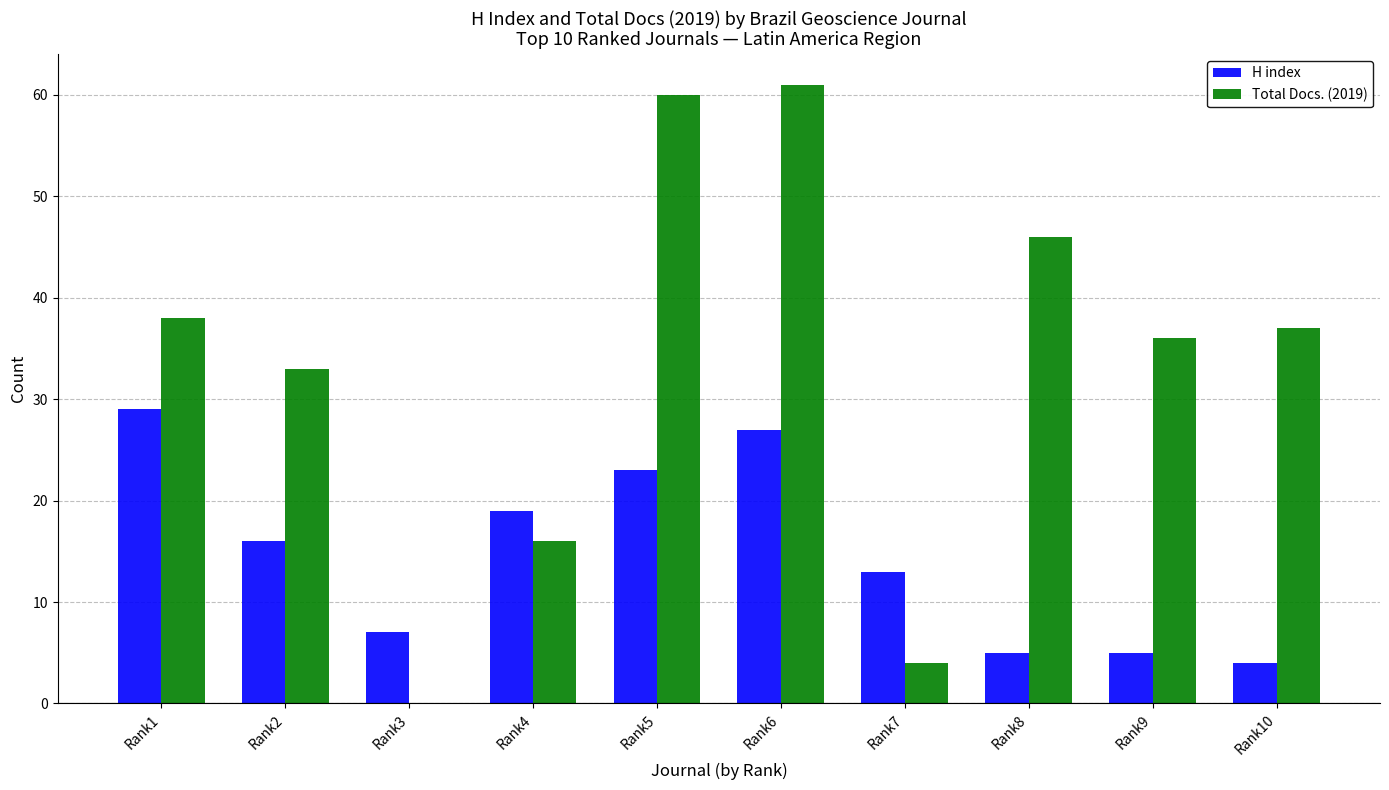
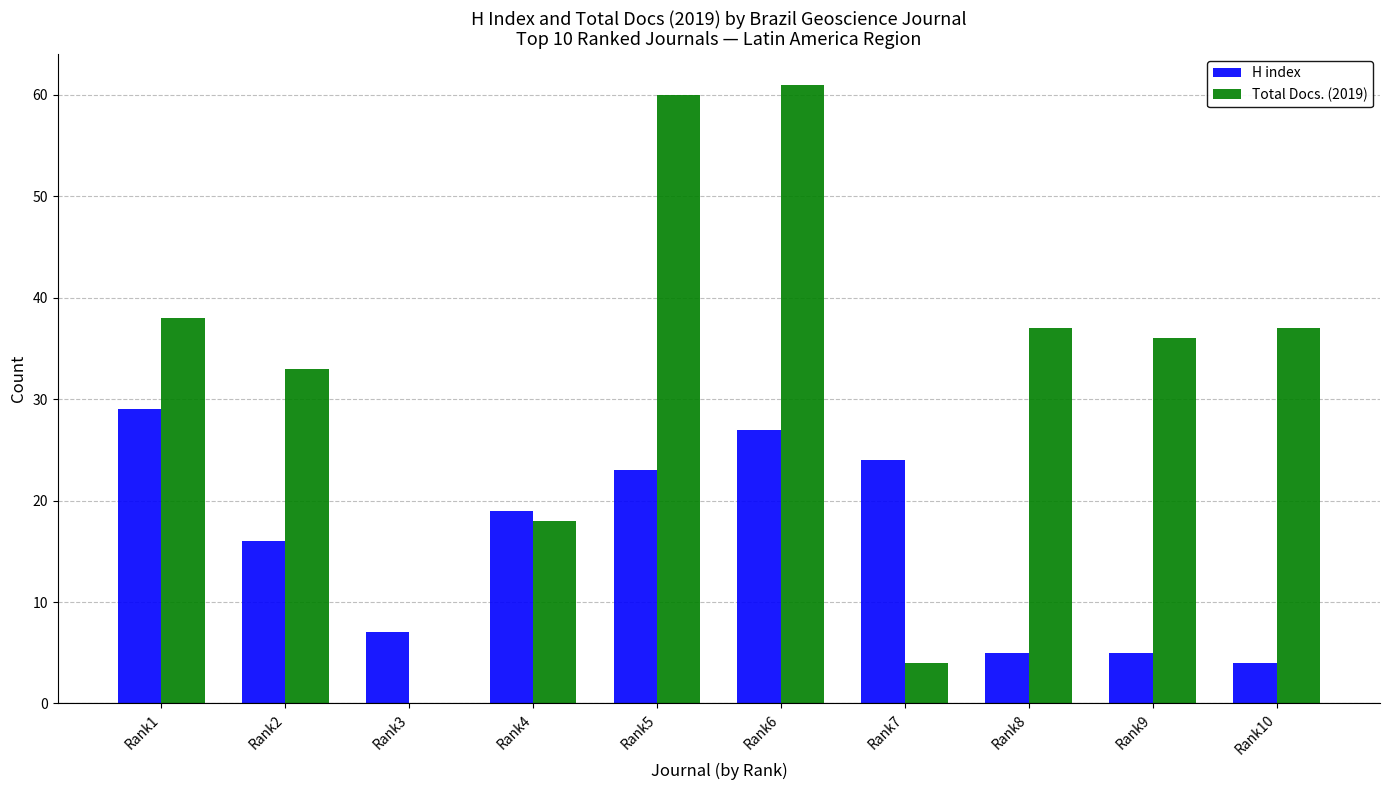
Total Docs. (2019), Rank4: 16 -> 18
H index, Rank7: 13 -> 24
Total Docs. (2019), Rank8: 46 -> 37
